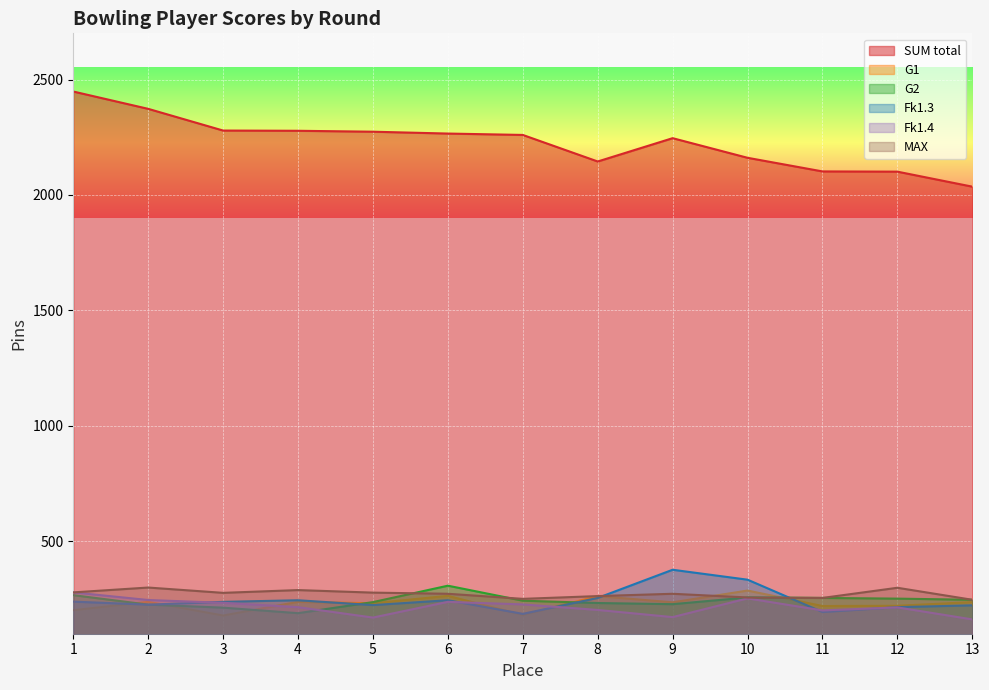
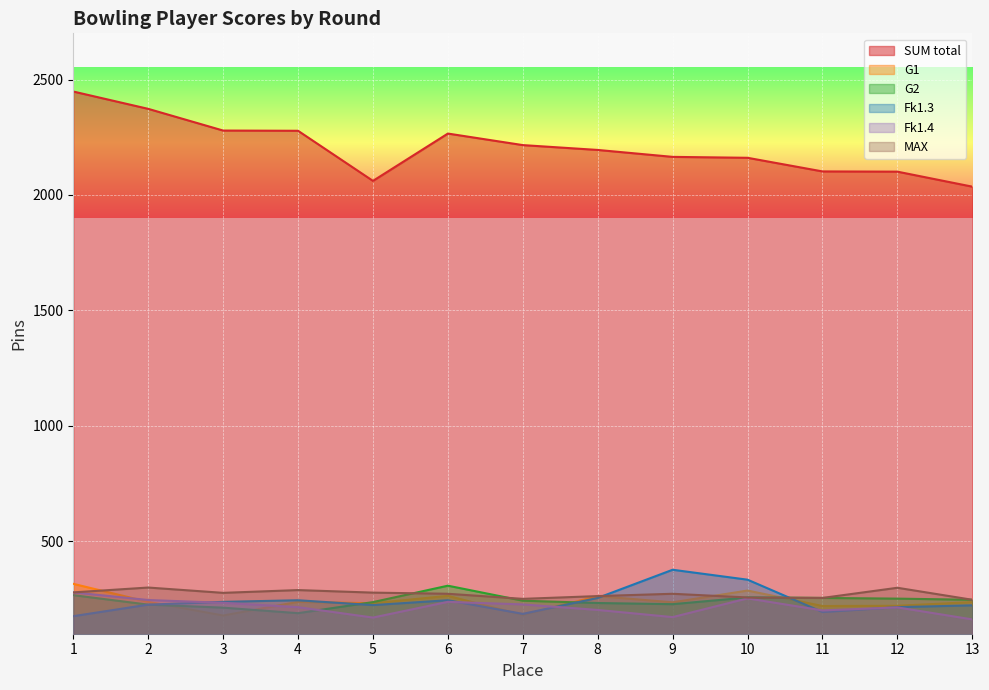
G1, 1: 200 -> 320
Fk1.3, 1: 240 -> 180
SUM total, 5: 2270 -> 2060
SUM total, 7: 2260 -> 2220
SUM total, 8: 2150 -> 2200
SUM total, 9: 2250 -> 2170
